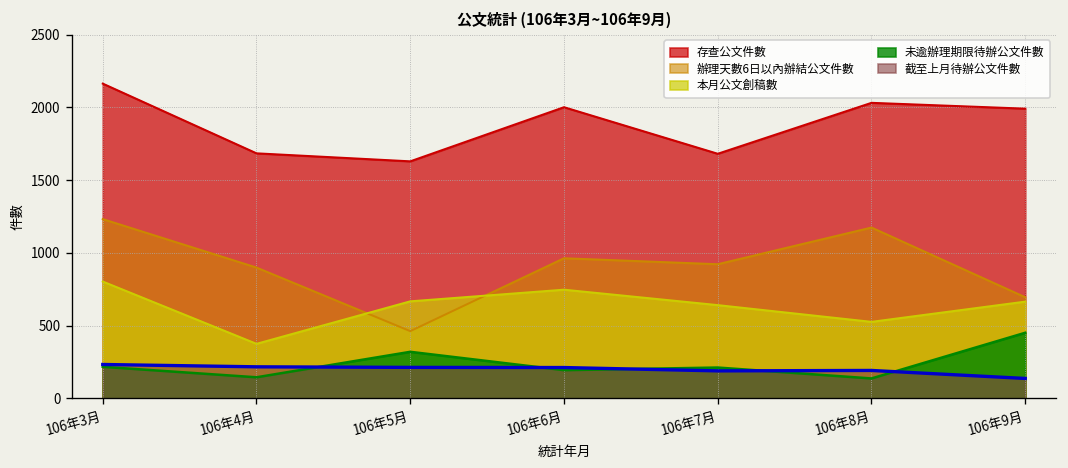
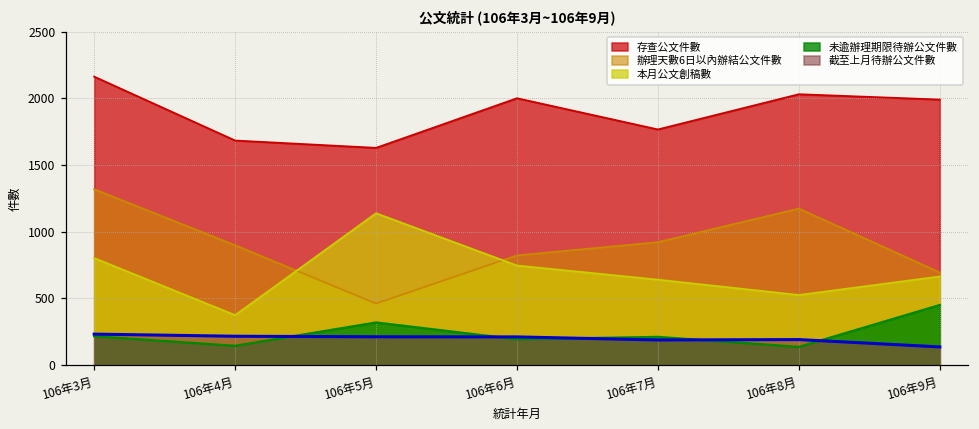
辦理天數6日以內辦結公文件數, 106年3月: 1230 -> 1320
本月公文創稿數, 106年5月: 670 -> 1140
辦理天數6日以內辦結公文件數, 106年6月: 960 -> 820
存查公文件數, 106年7月: 1680 -> 1770
